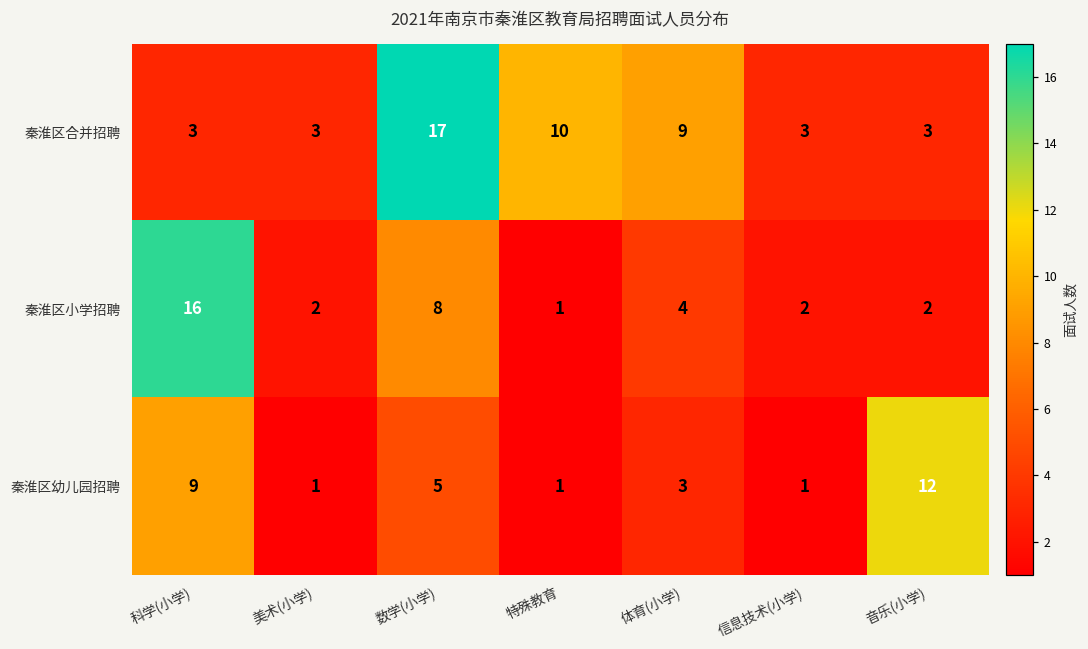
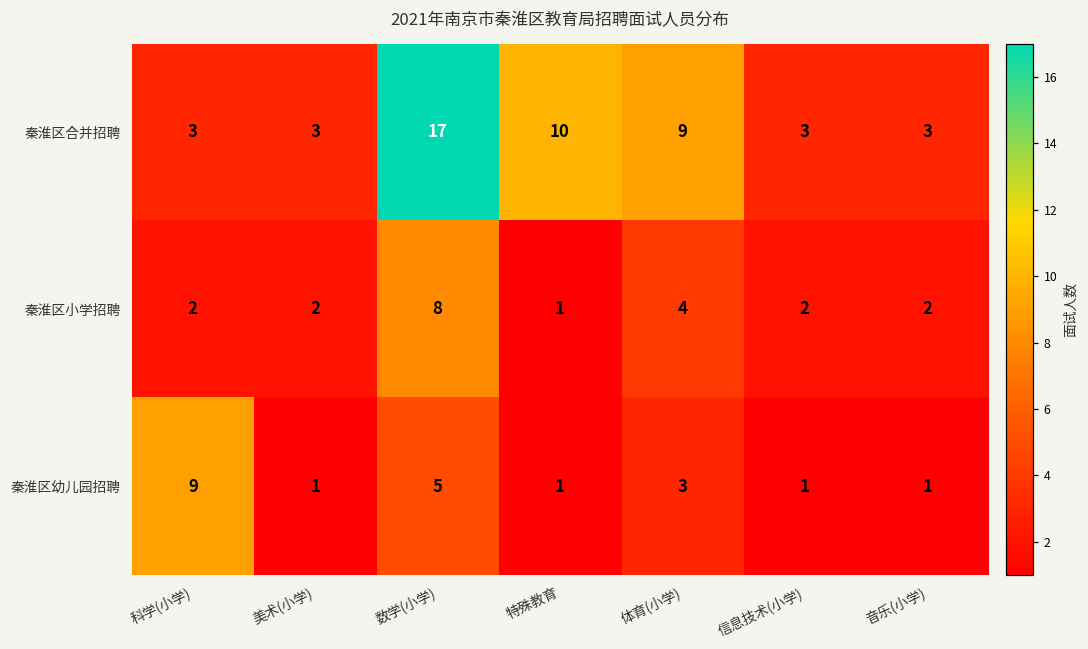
秦淮区小学招聘, 科学(小学): 16 -> 2
秦淮区幼儿园招聘, 音乐(小学): 12 -> 1
